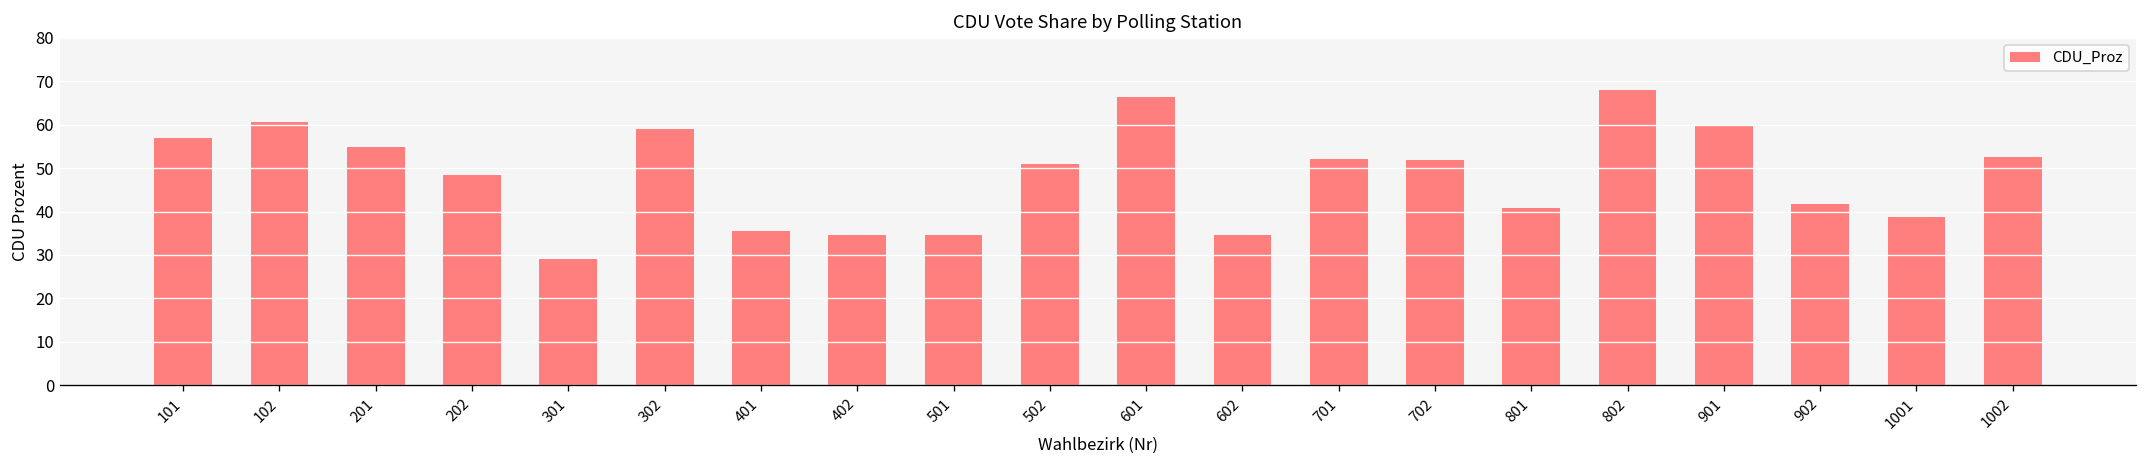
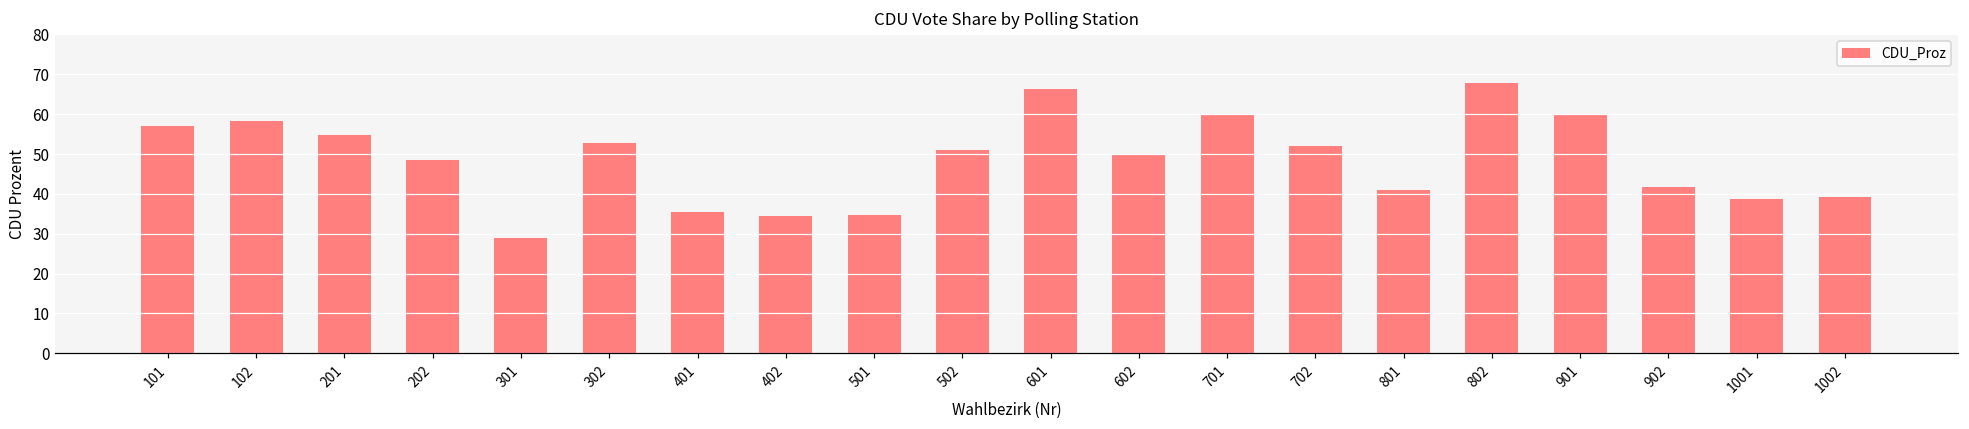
102: 61 -> 58
302: 59 -> 53
602: 35 -> 50
701: 52 -> 60
1002: 53 -> 39
